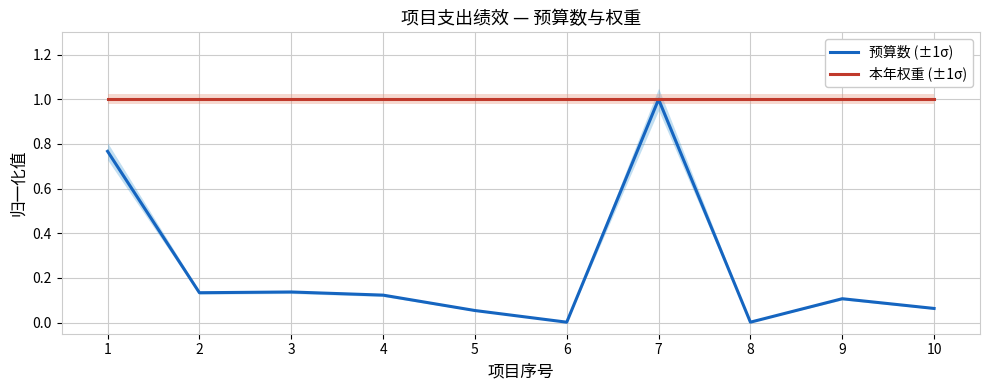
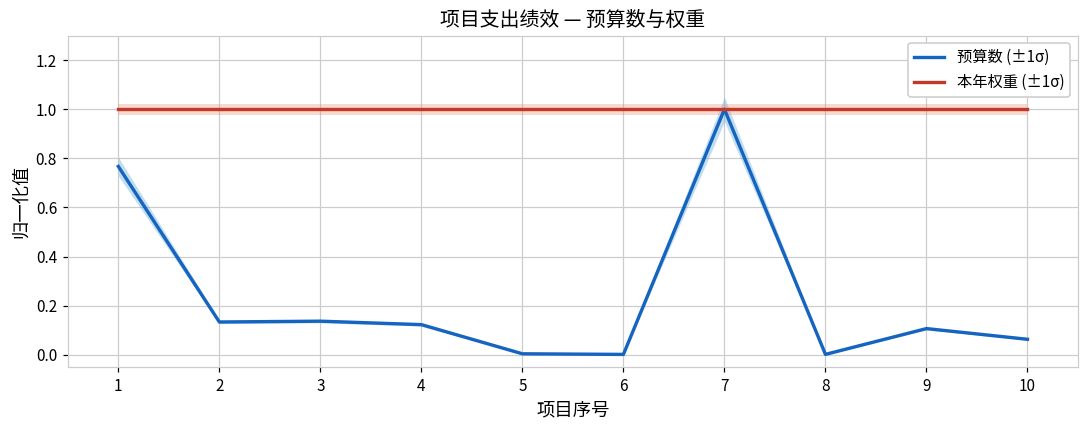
预算数 (±1σ), 5: 0.05 -> 0.00
